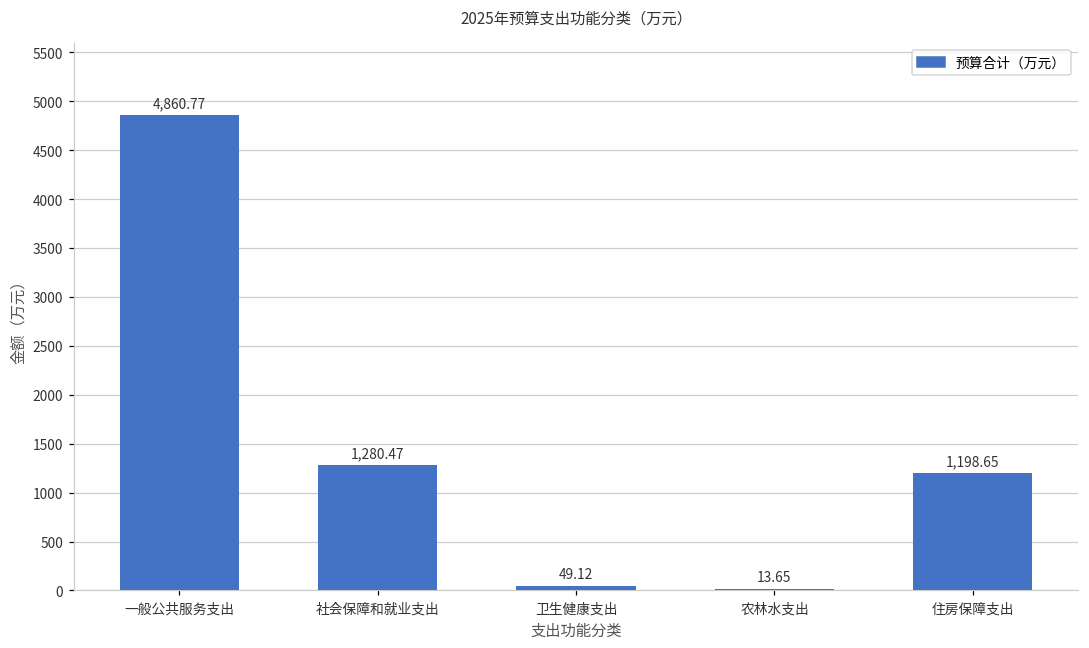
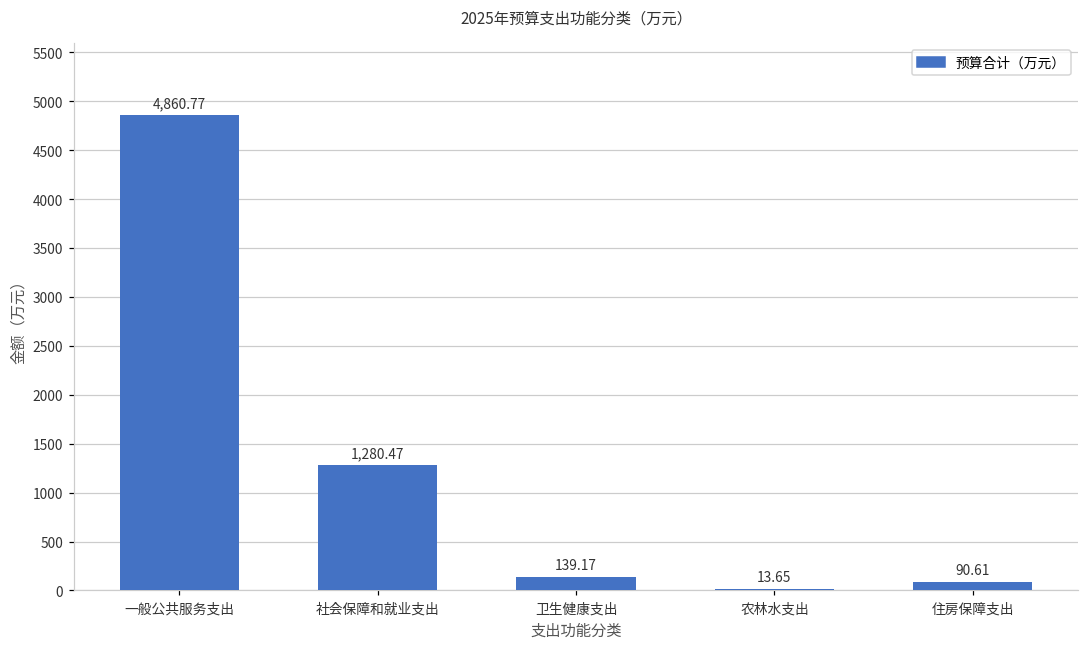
卫生健康支出: 49.12 -> 139.17
住房保障支出: 1,198.65 -> 90.61
